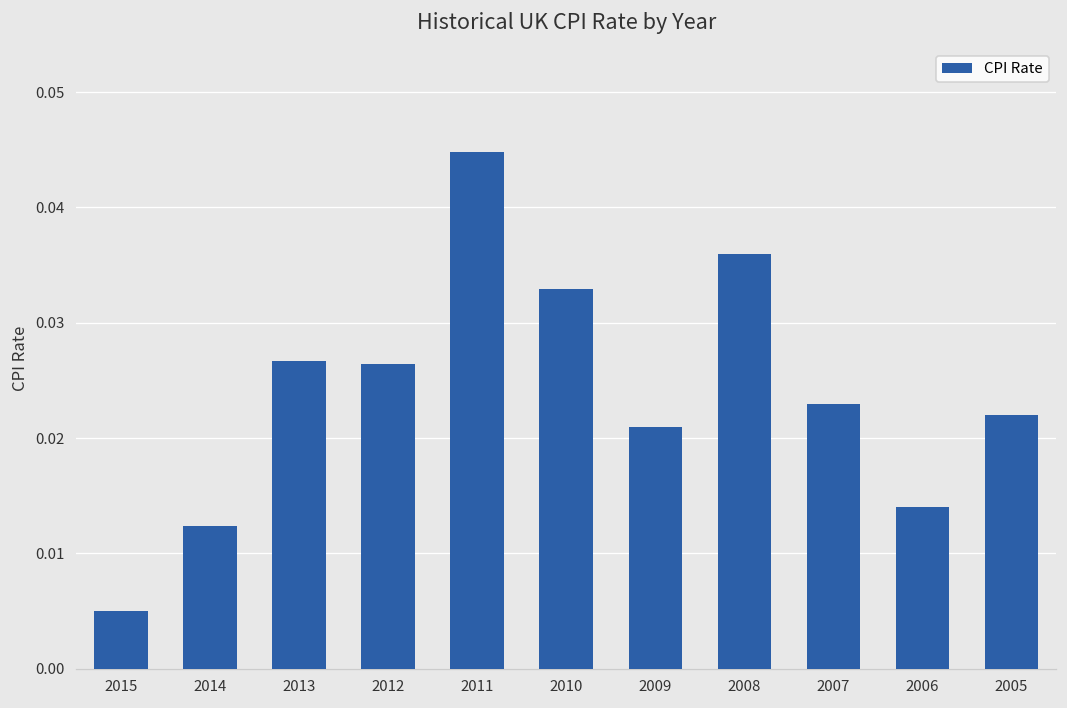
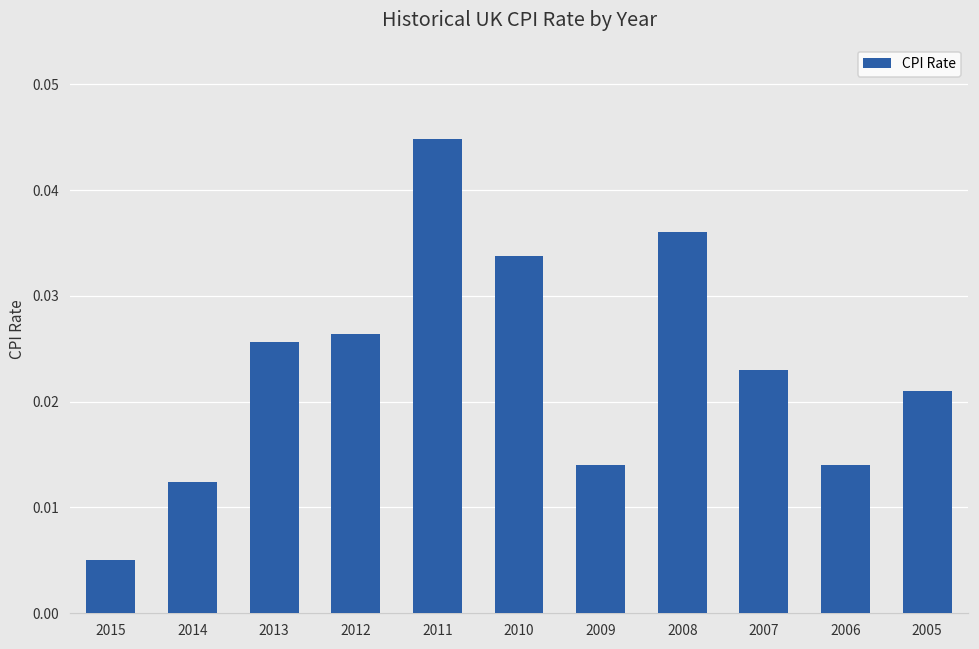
2013: 0.027 -> 0.026
2010: 0.033 -> 0.034
2009: 0.021 -> 0.014
2005: 0.022 -> 0.021
